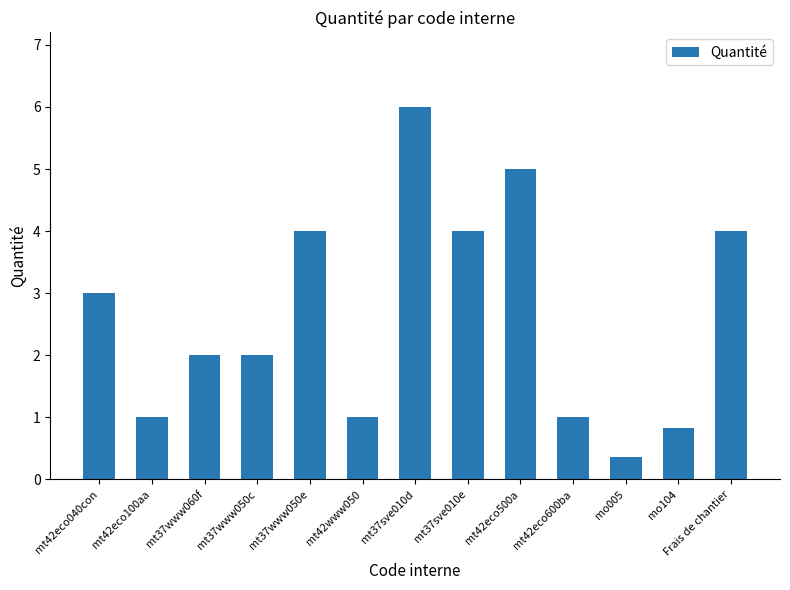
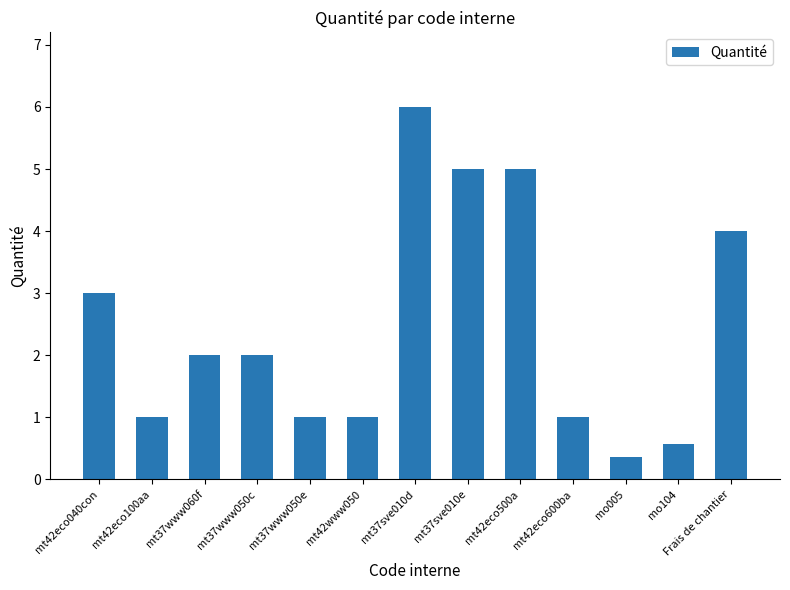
mt37www050e: 4 -> 1
mt37sve010e: 4 -> 5
mo104: 0.8 -> 0.6
